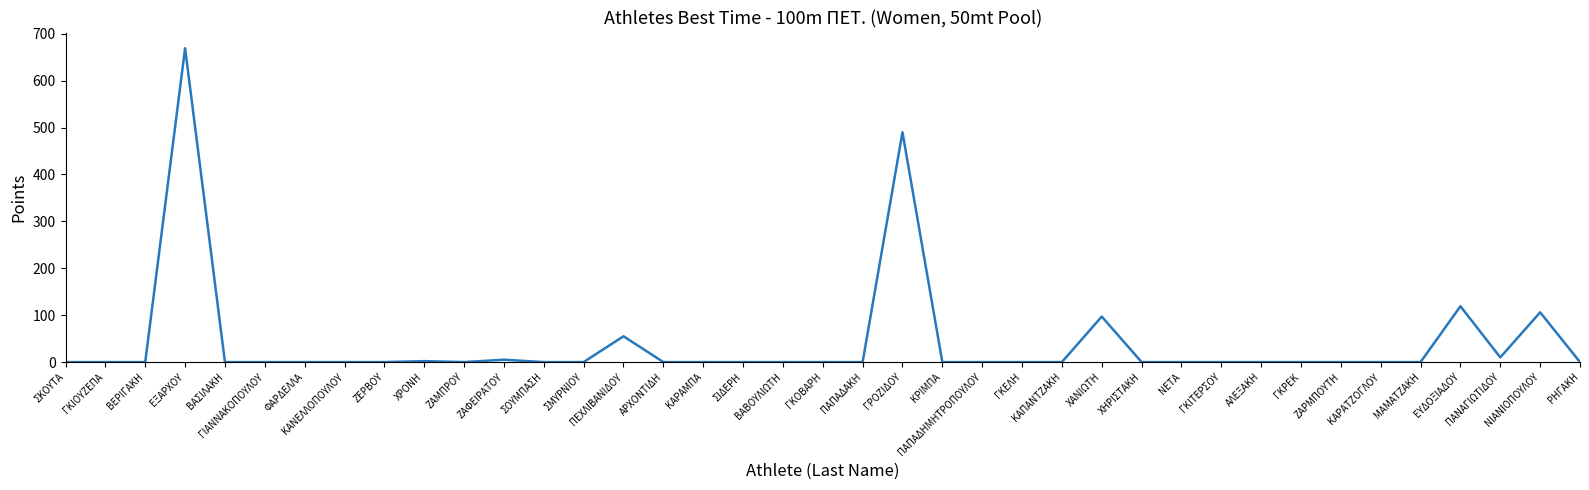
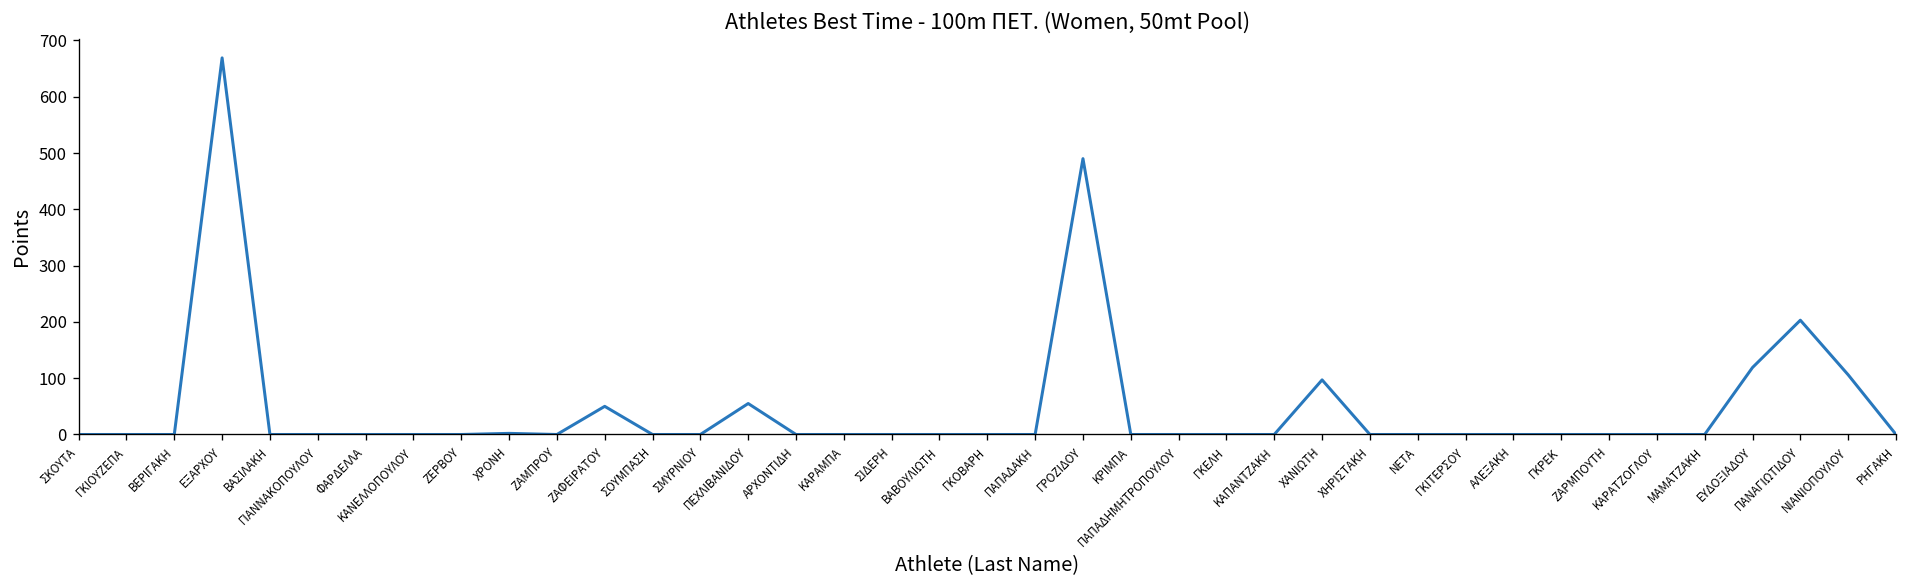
ΖΑΦΕΙΡΑΤΟΥ: 10 -> 50
ΠΑΝΑΓΙΩΤΙΔΟΥ: 10 -> 200
